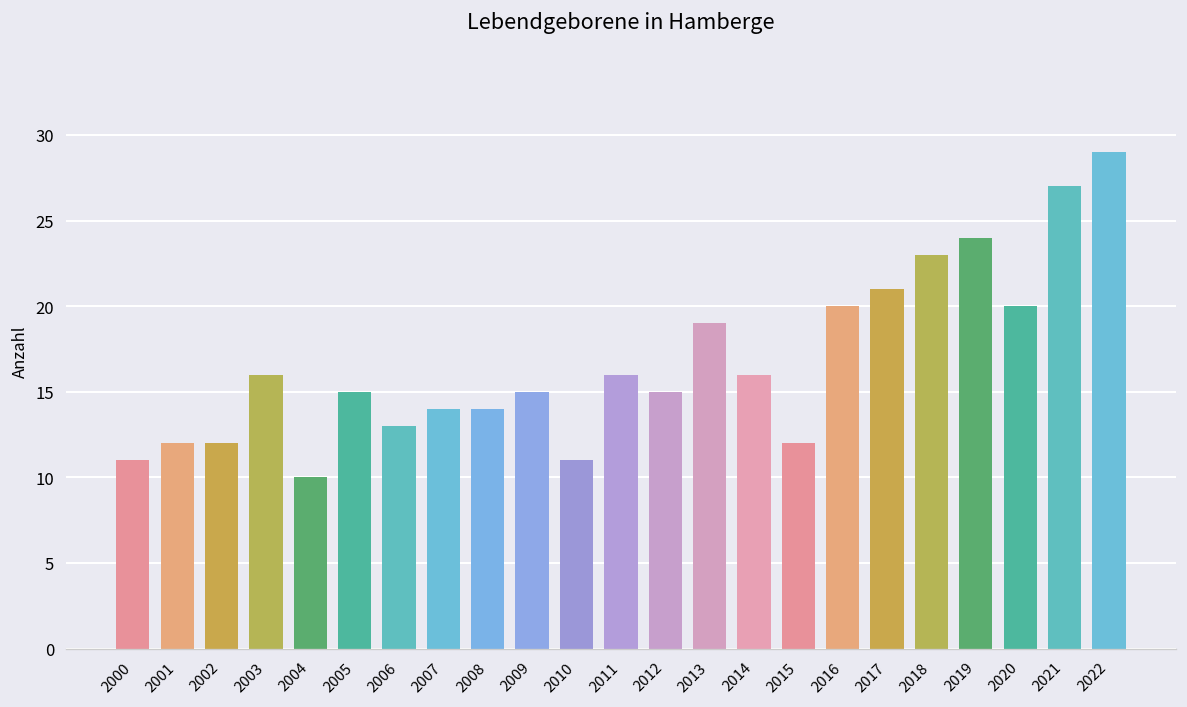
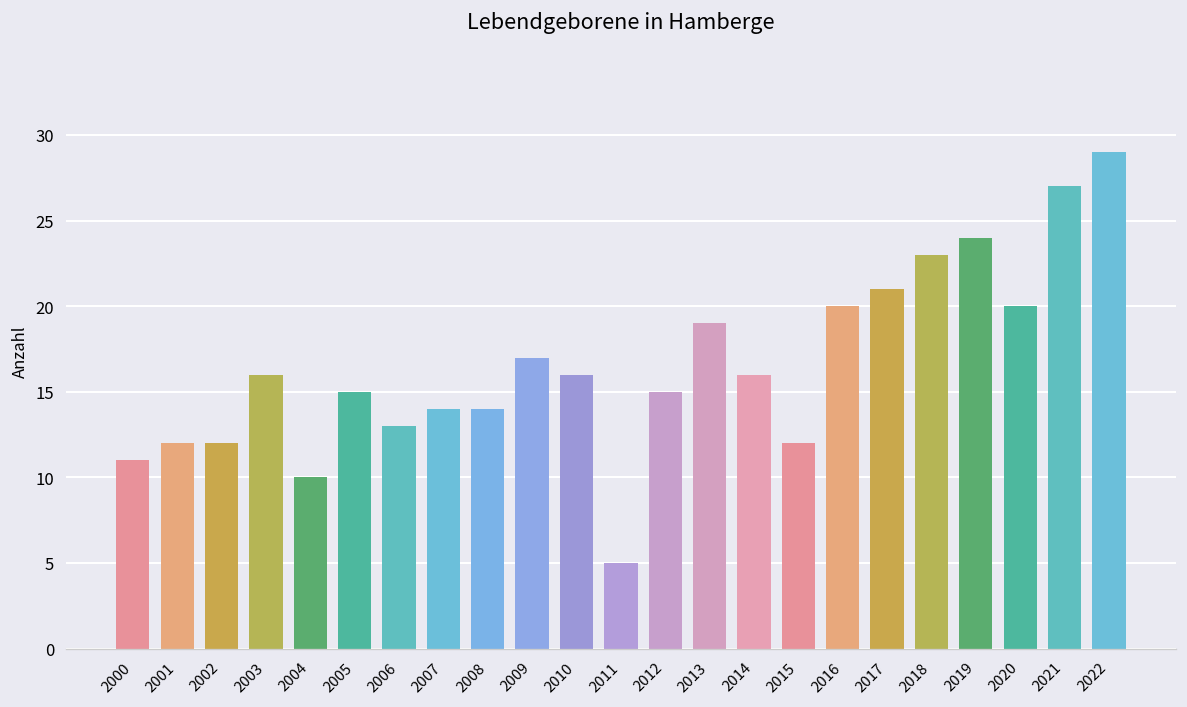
2009: 15 -> 17
2010: 11 -> 16
2011: 16 -> 5
